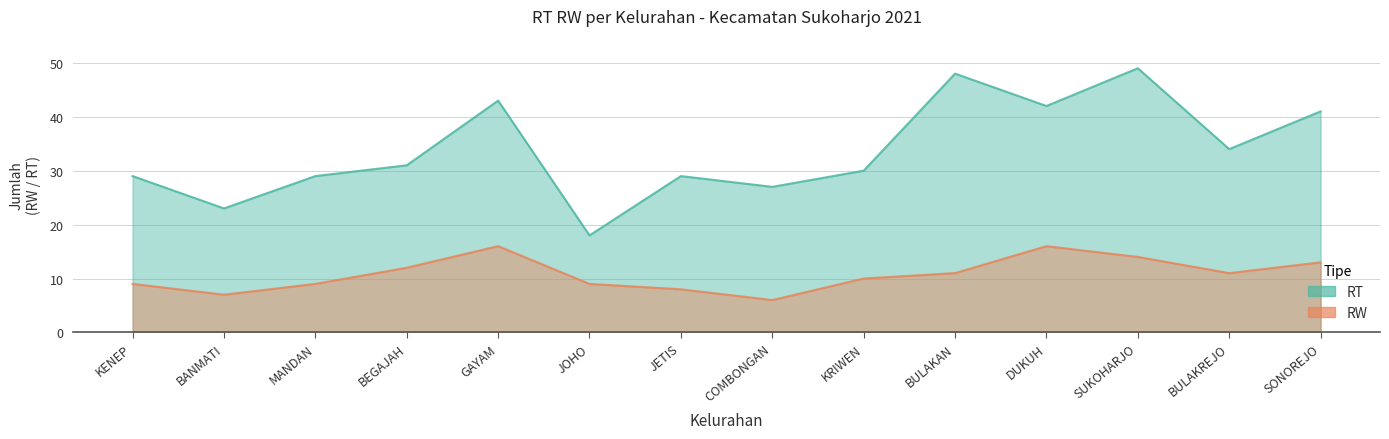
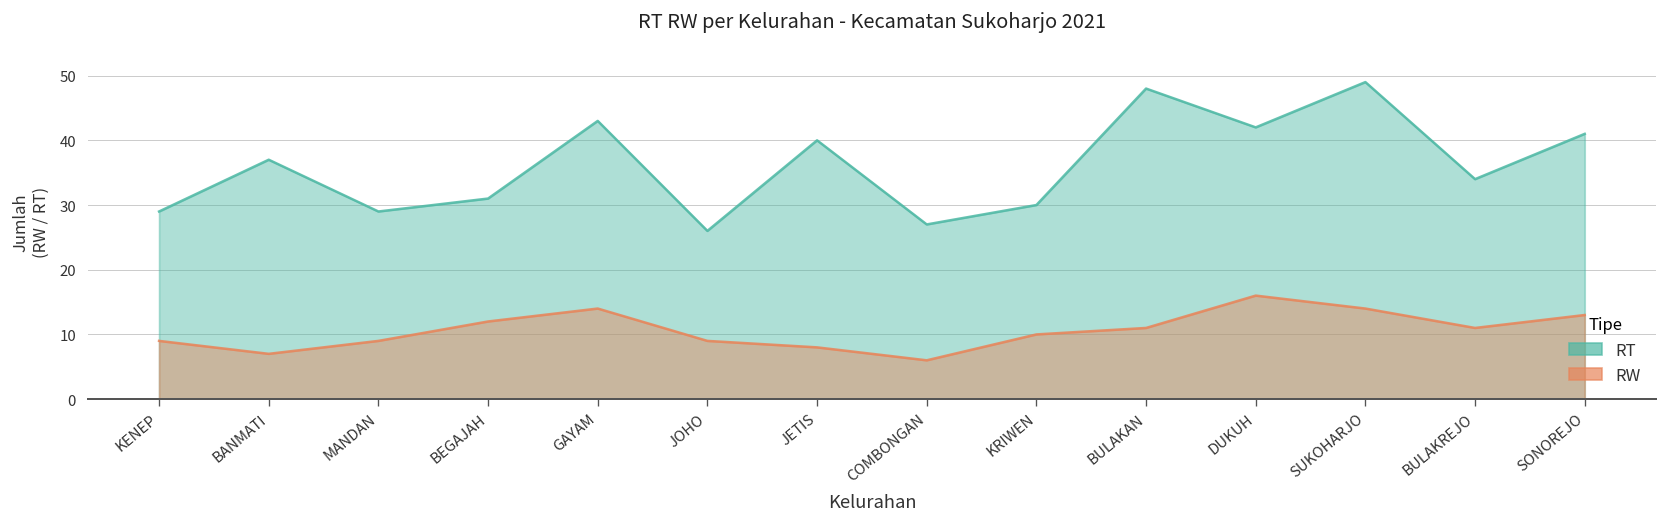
RT, BANMATI: 23 -> 37
RW, GAYAM: 16 -> 14
RT, JOHO: 18 -> 26
RT, JETIS: 29 -> 40
